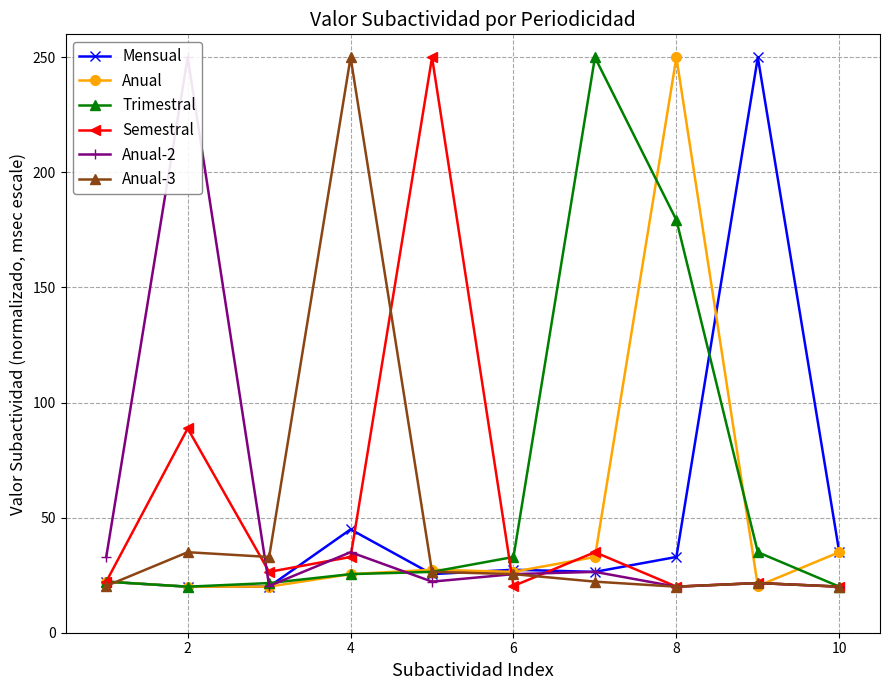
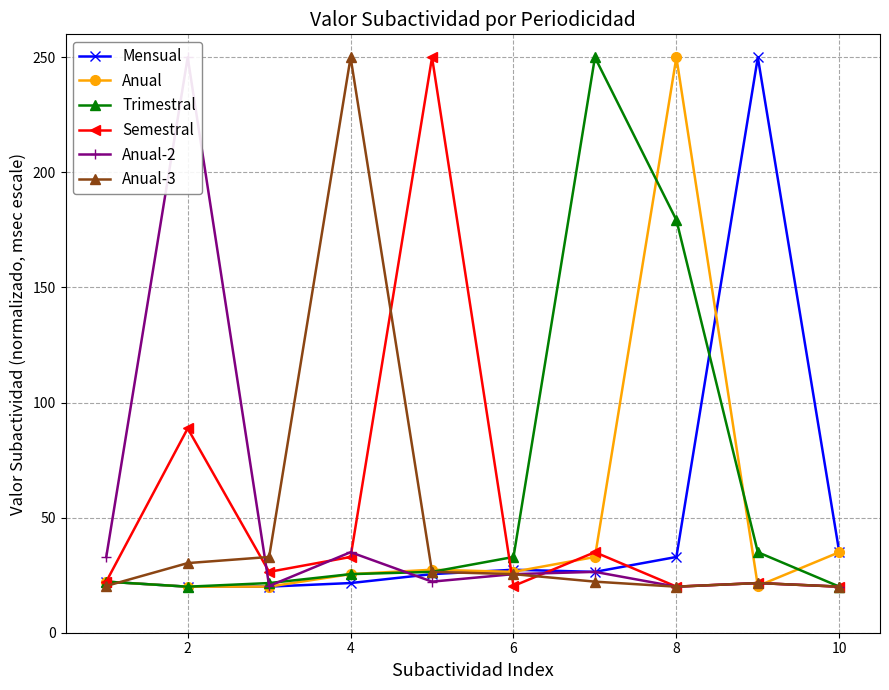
Anual-3, 2: 35 -> 30
Mensual, 4: 45 -> 22
